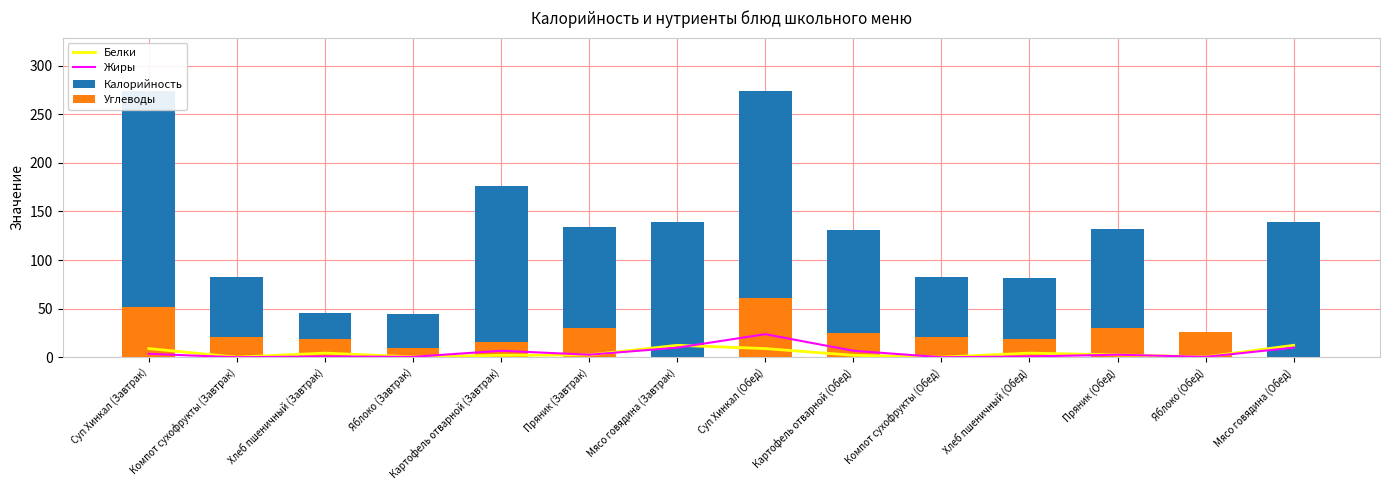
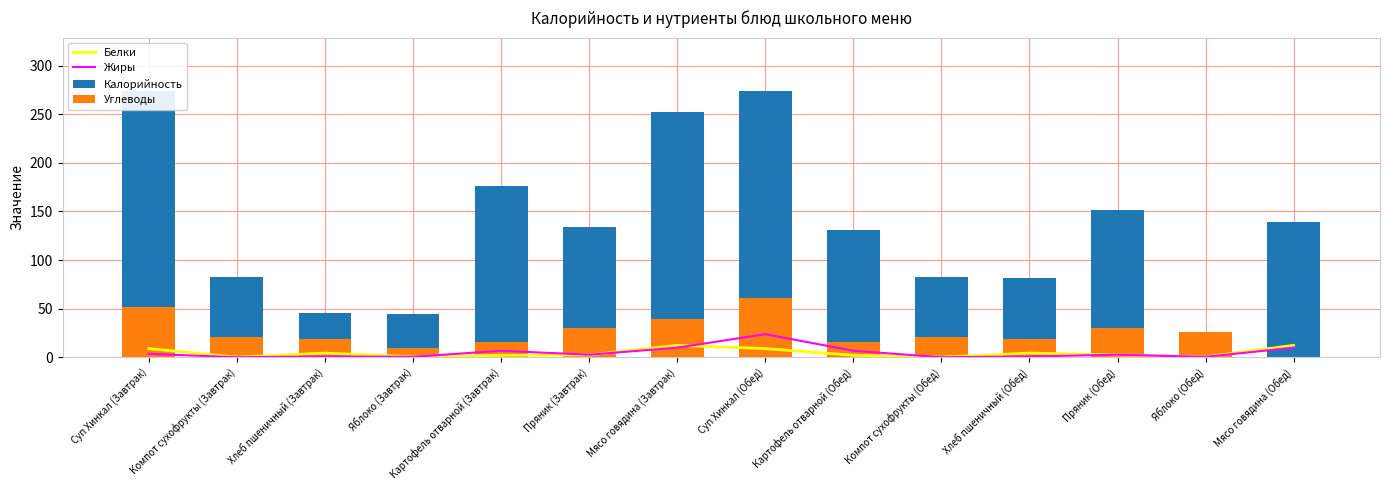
Калорийность, Мясо говядина (Завтрак): 140 -> 250
Углеводы, Мясо говядина (Завтрак): 0 -> 40
Углеводы, Картофель отварной (Обед): 25 -> 16
Калорийность, Пряник (Обед): 130 -> 150
